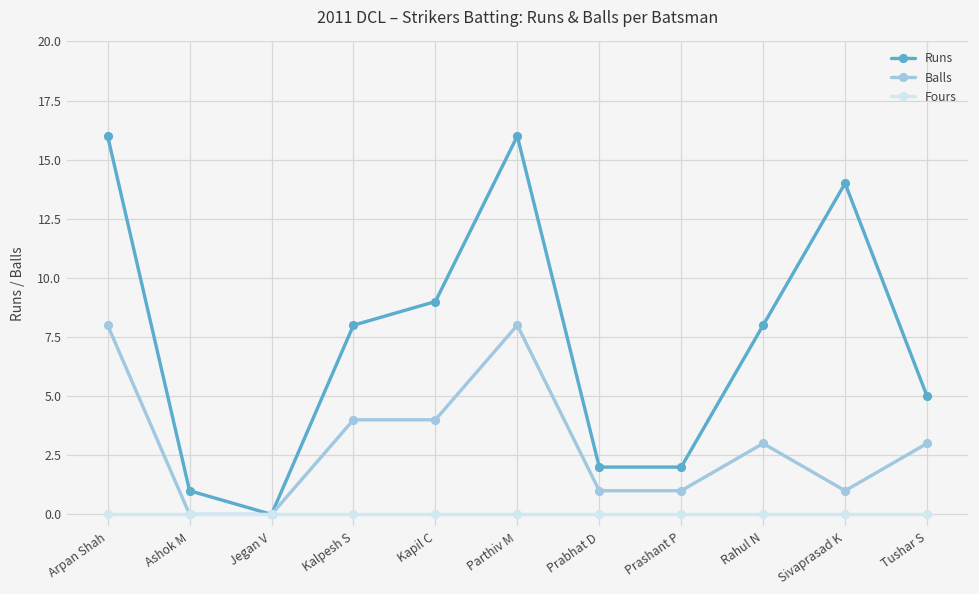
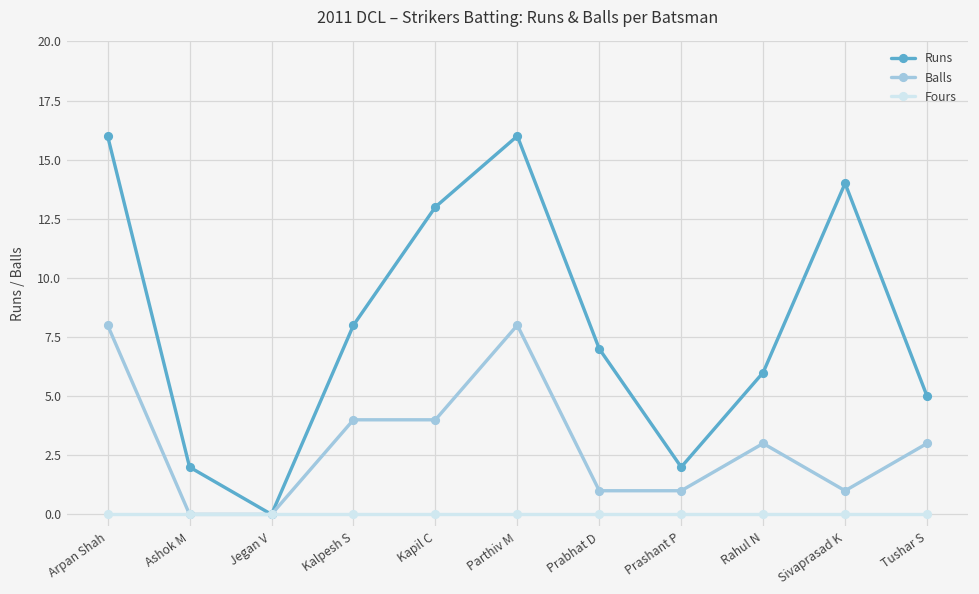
Runs, Ashok M: 1 -> 2
Runs, Kapil C: 9 -> 13
Runs, Prabhat D: 2 -> 7
Runs, Rahul N: 8 -> 6
